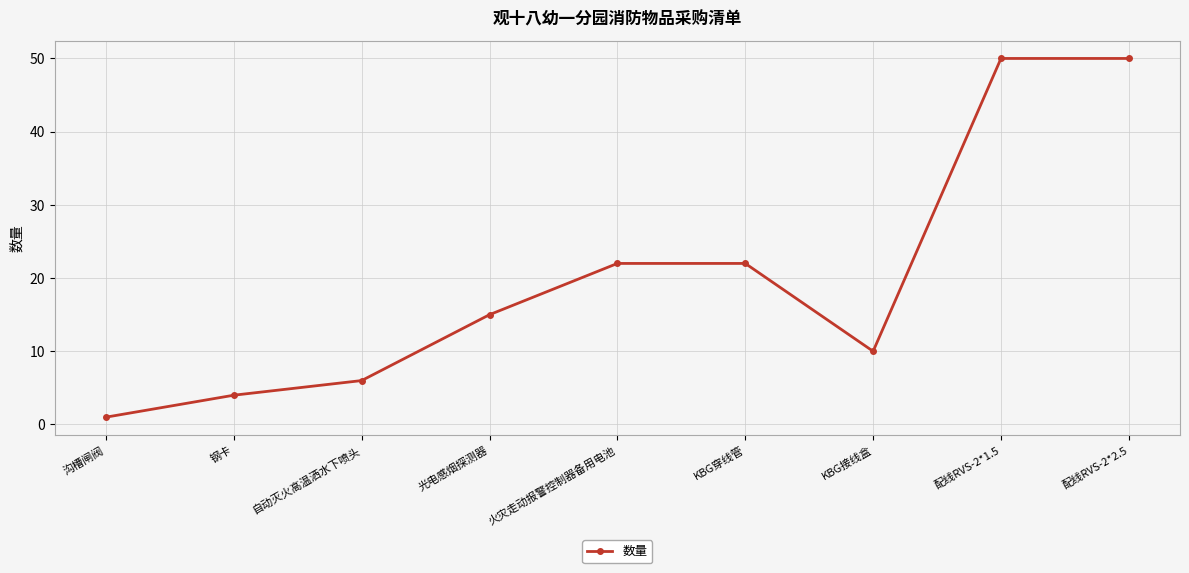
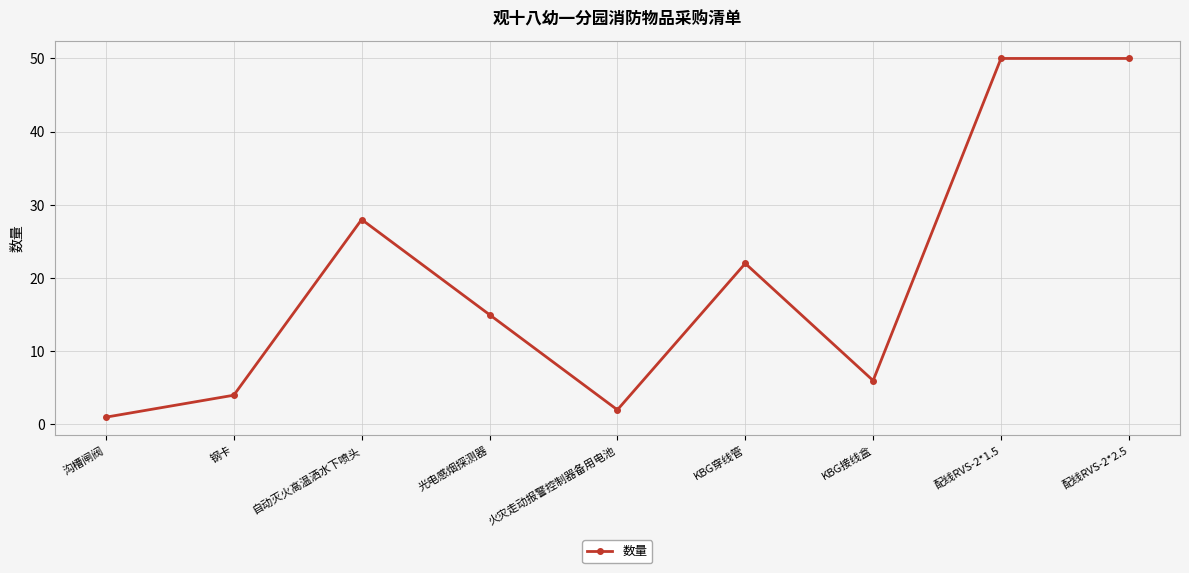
自动灭火高温洒水下喷头: 6 -> 28
火灾走动报警控制器备用电池: 22 -> 2
KBG接线盒: 10 -> 6
